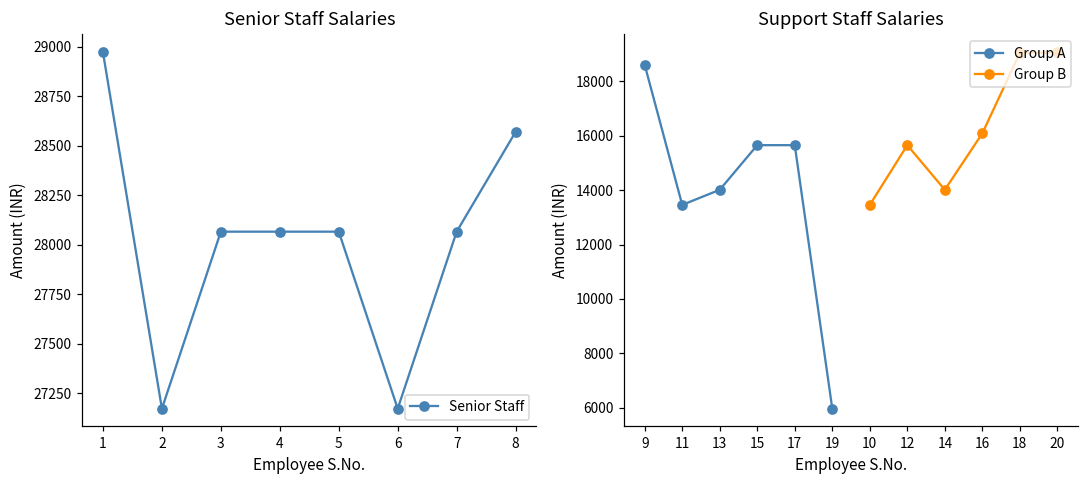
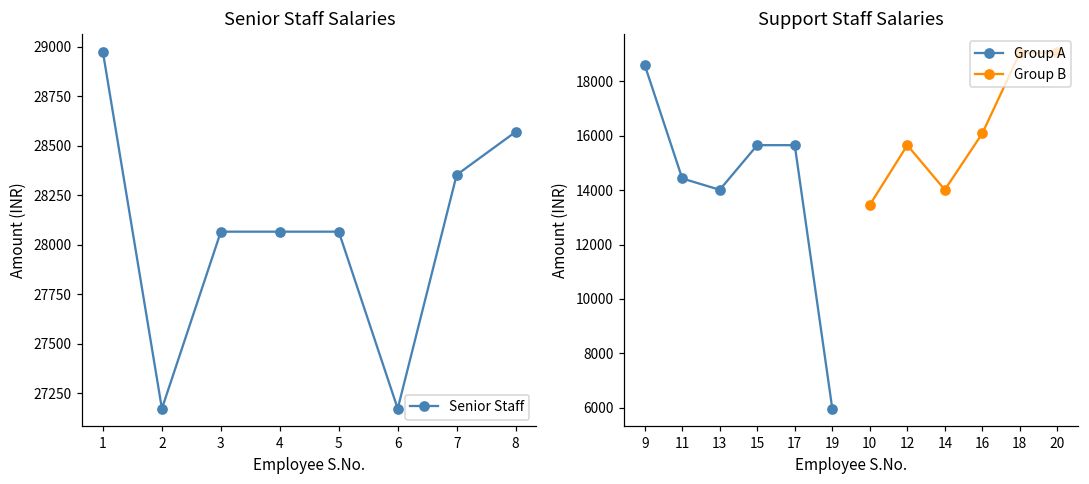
Senior Staff Salaries, 7: 28070 -> 28350
Support Staff Salaries, Group A, 11: 13500 -> 14400
